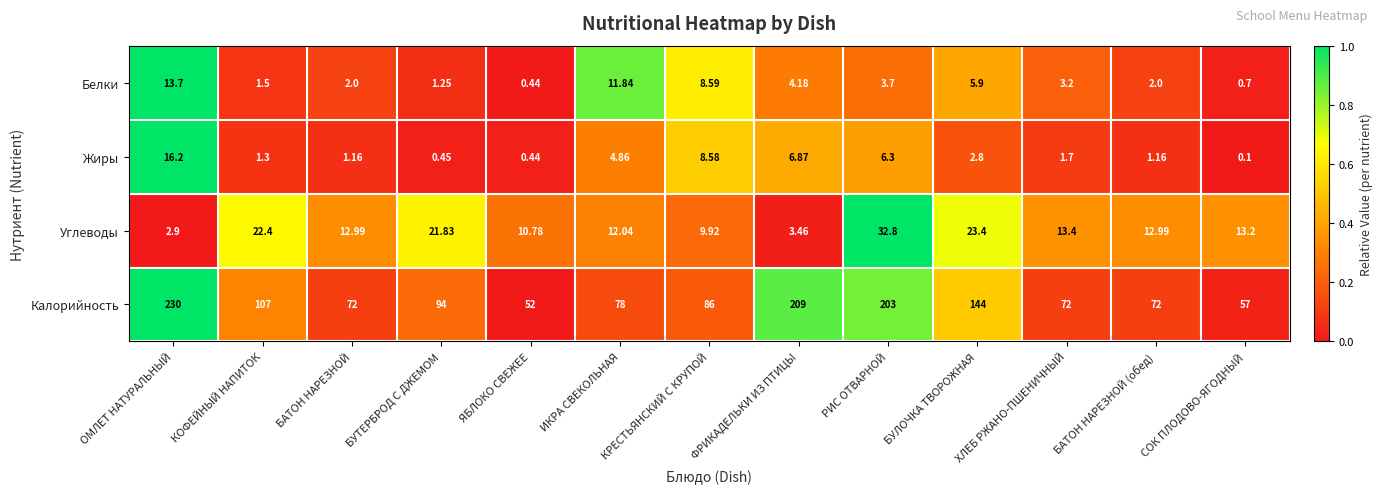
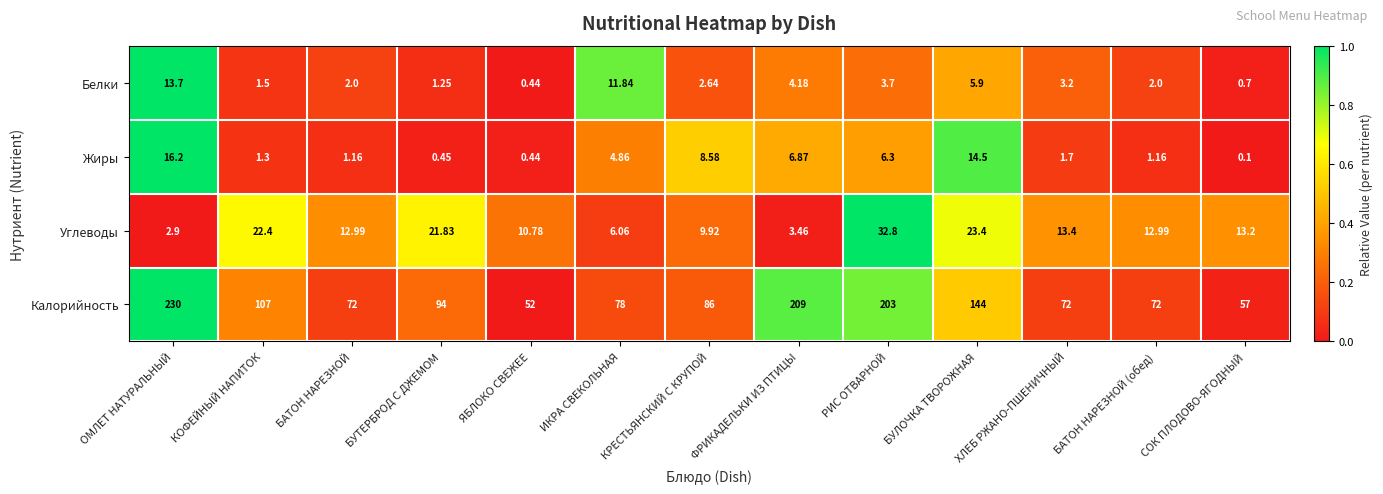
Белки, КРЕСТЬЯНСКИЙ С КРУПОЙ: 8.59 -> 2.64
Жиры, БУЛОЧКА ТВОРОЖНАЯ: 2.8 -> 14.5
Углеводы, ИКРА СВЕКОЛЬНАЯ: 12.04 -> 6.06
